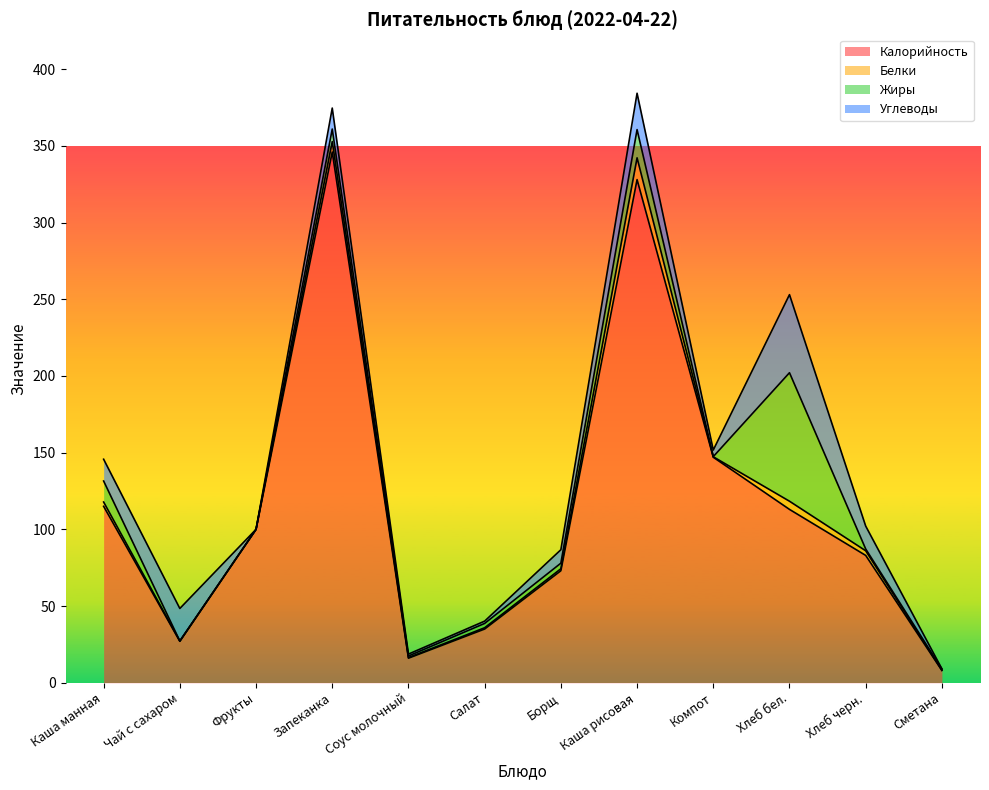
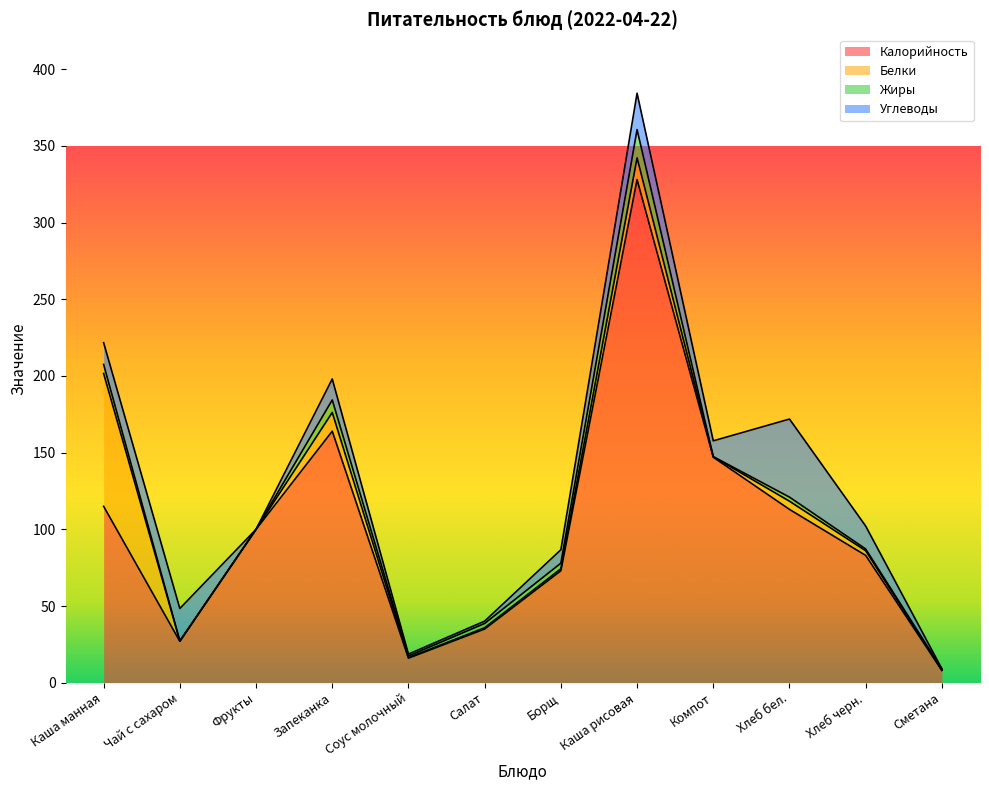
Белки, Каша манная: 3 -> 87
Жиры, Каша манная: 14 -> 6
Калорийность, Запеканка: 346 -> 164
Белки, Запеканка: 7 -> 12
Углеводы, Компот: 4 -> 10
Жиры, Хлеб бел.: 84 -> 3
